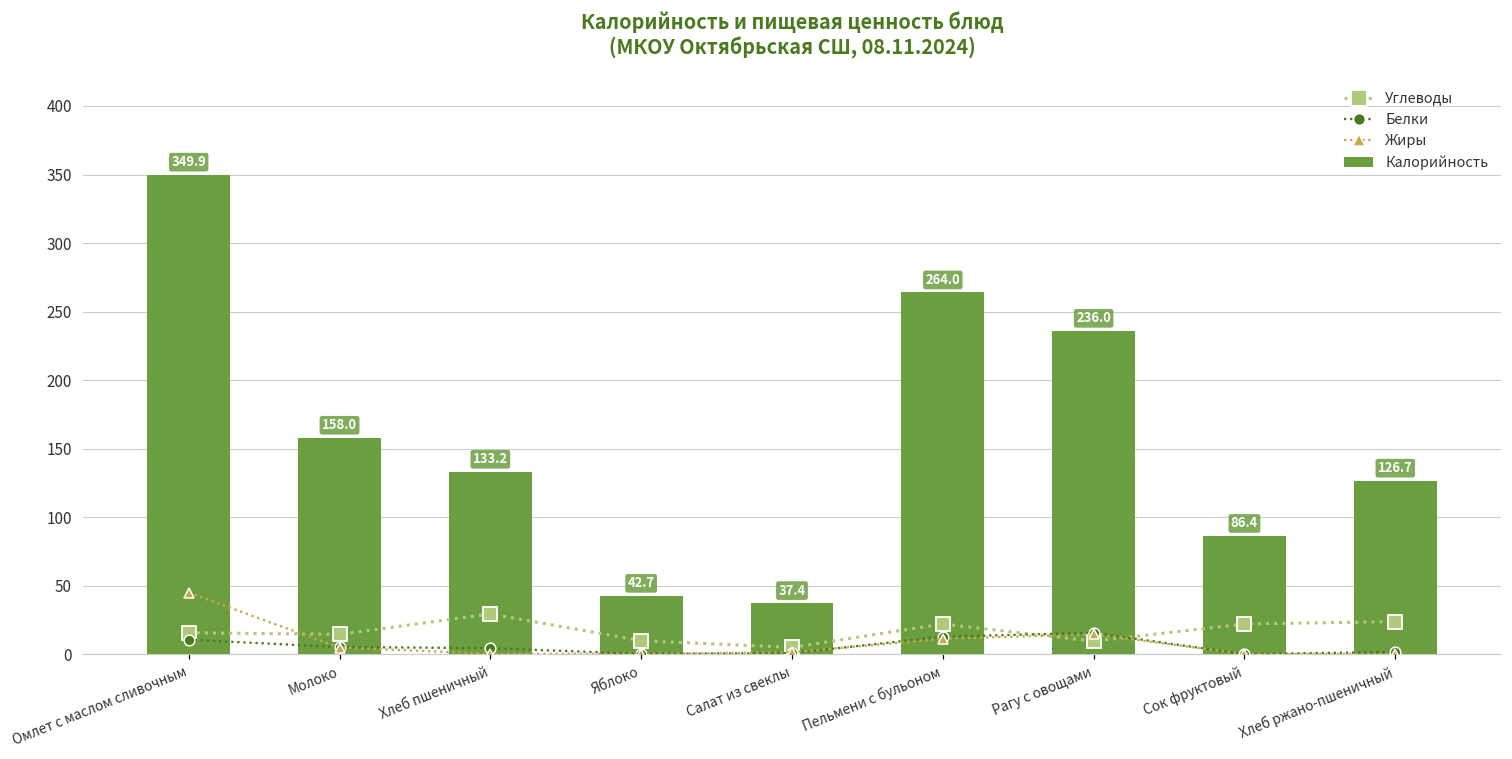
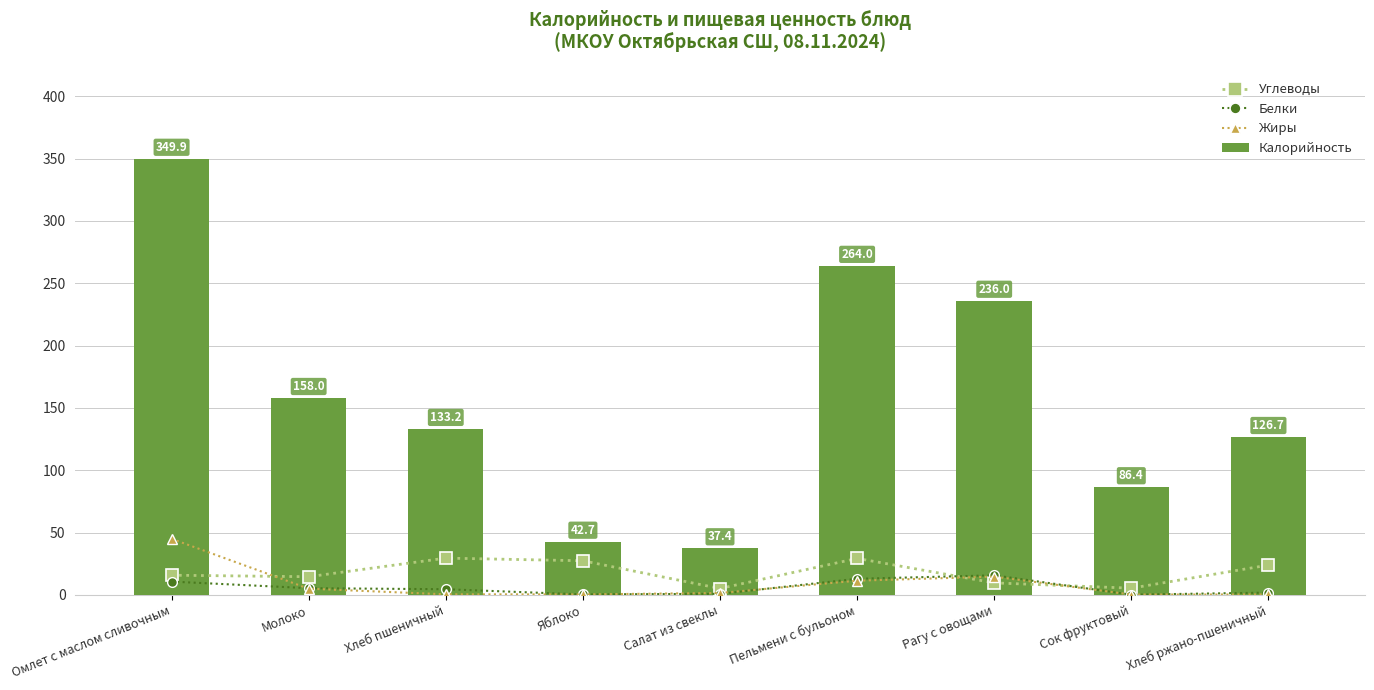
Углеводы, Яблоко: 10 -> 27
Углеводы, Пельмени с бульоном: 22 -> 29
Углеводы, Сок фруктовый: 22 -> 5
